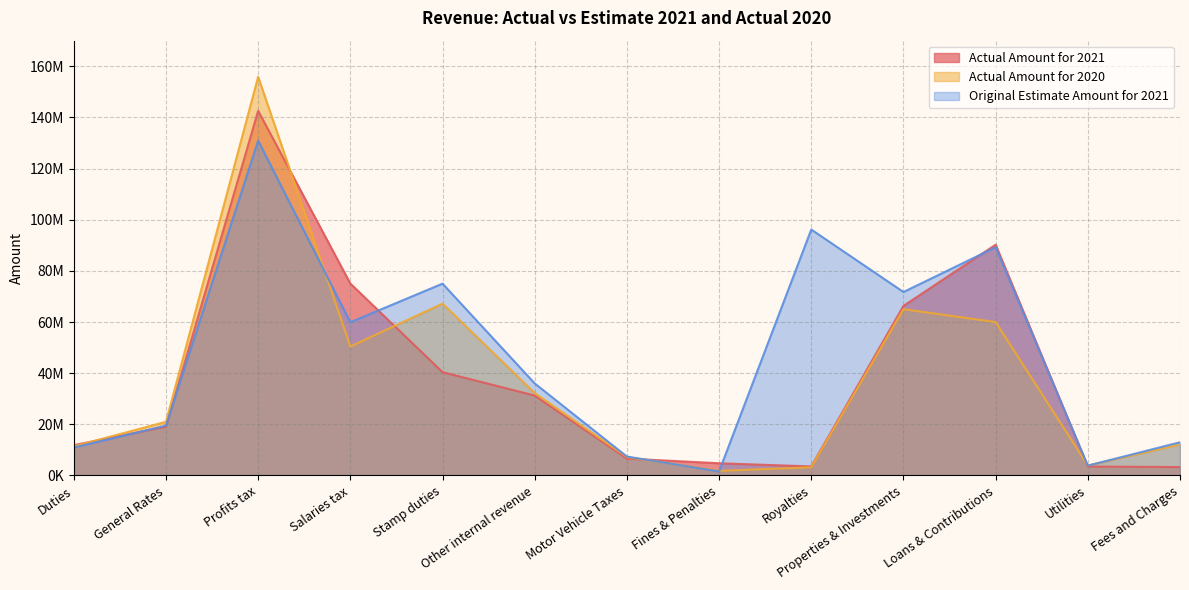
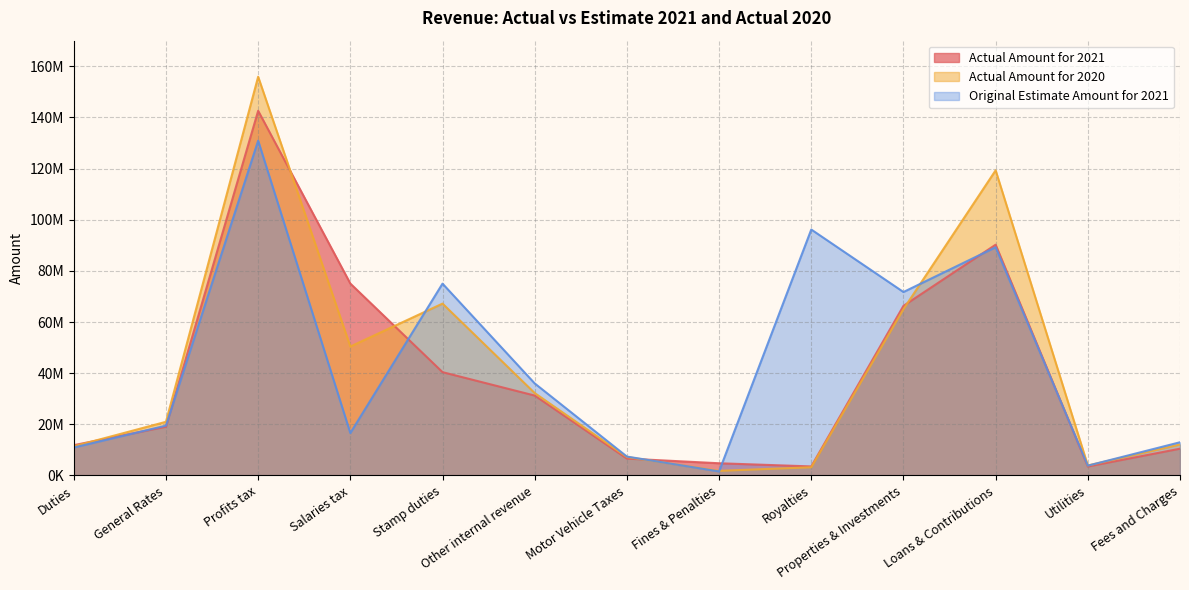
Original Estimate Amount for 2021, Salaries tax: 60000000 -> 17000000
Actual Amount for 2020, Loans & Contributions: 60000000 -> 119000000
Actual Amount for 2021, Fees and Charges: 3000000 -> 10000000
